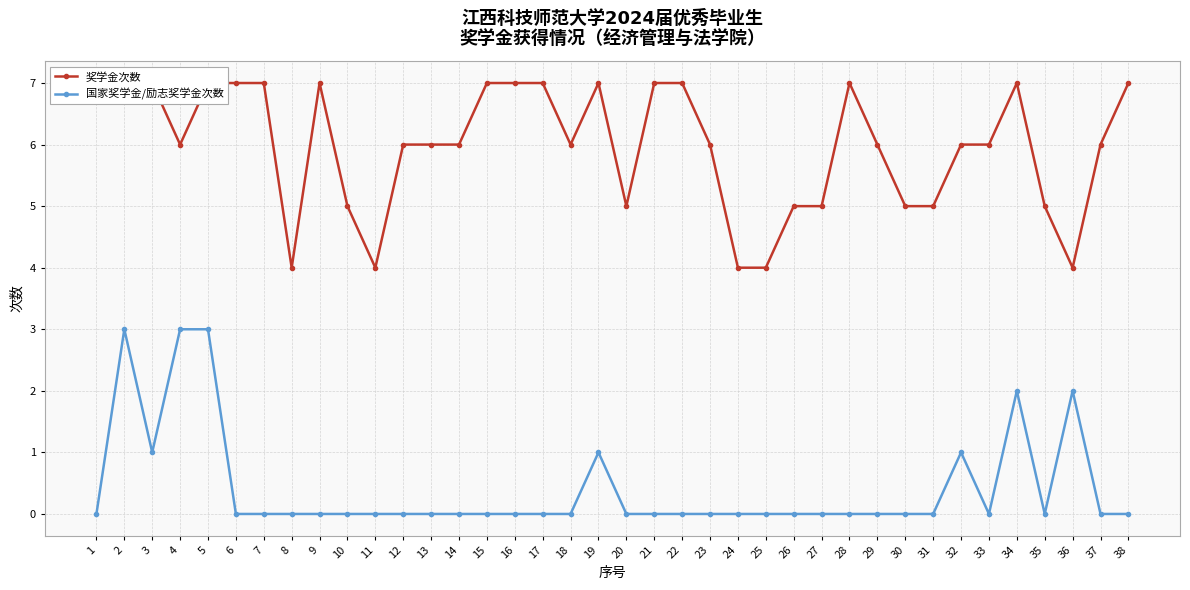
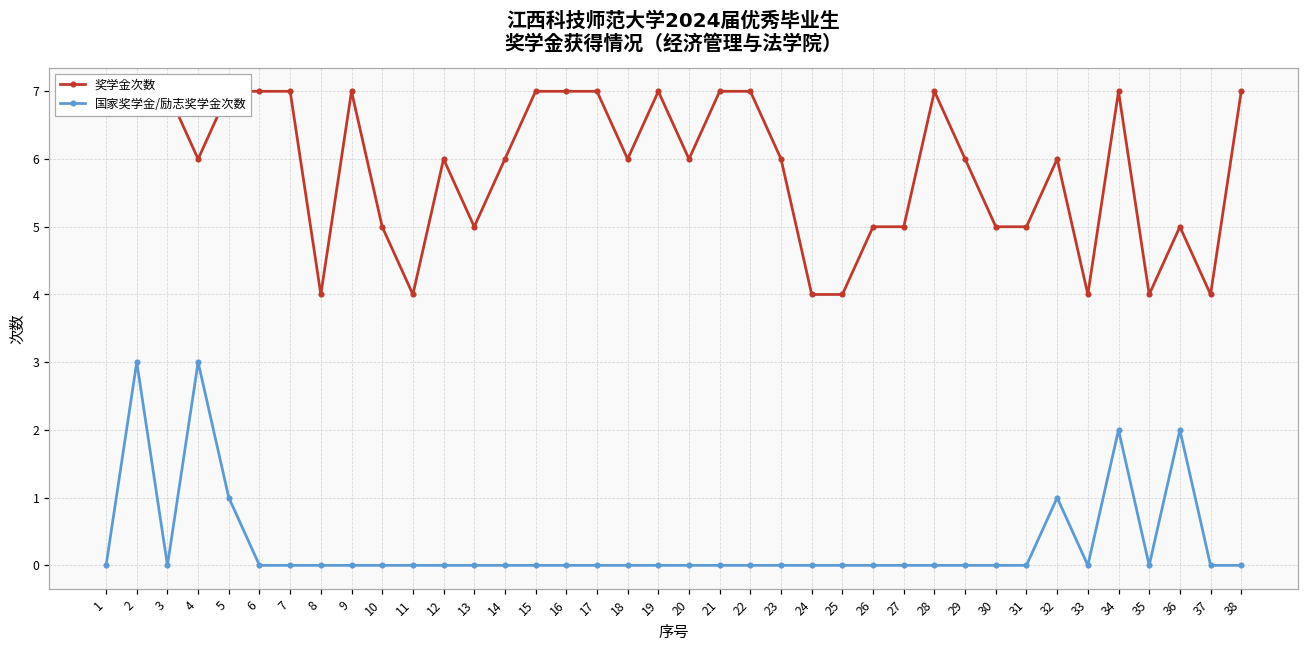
国家奖学金/励志奖学金次数, 3: 1 -> 0
国家奖学金/励志奖学金次数, 5: 3 -> 1
奖学金次数, 13: 6 -> 5
国家奖学金/励志奖学金次数, 19: 1 -> 0
奖学金次数, 20: 5 -> 6
奖学金次数, 33: 6 -> 4
奖学金次数, 35: 5 -> 4
奖学金次数, 36: 4 -> 5
奖学金次数, 37: 6 -> 4
